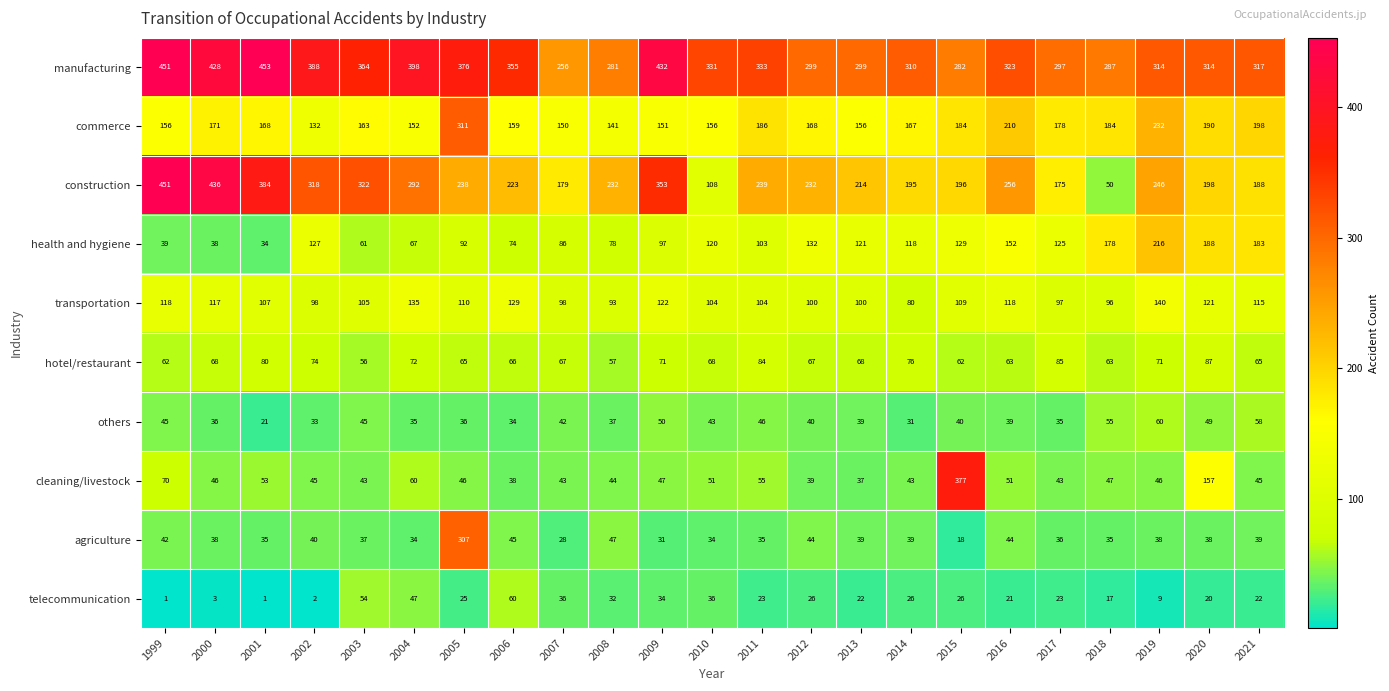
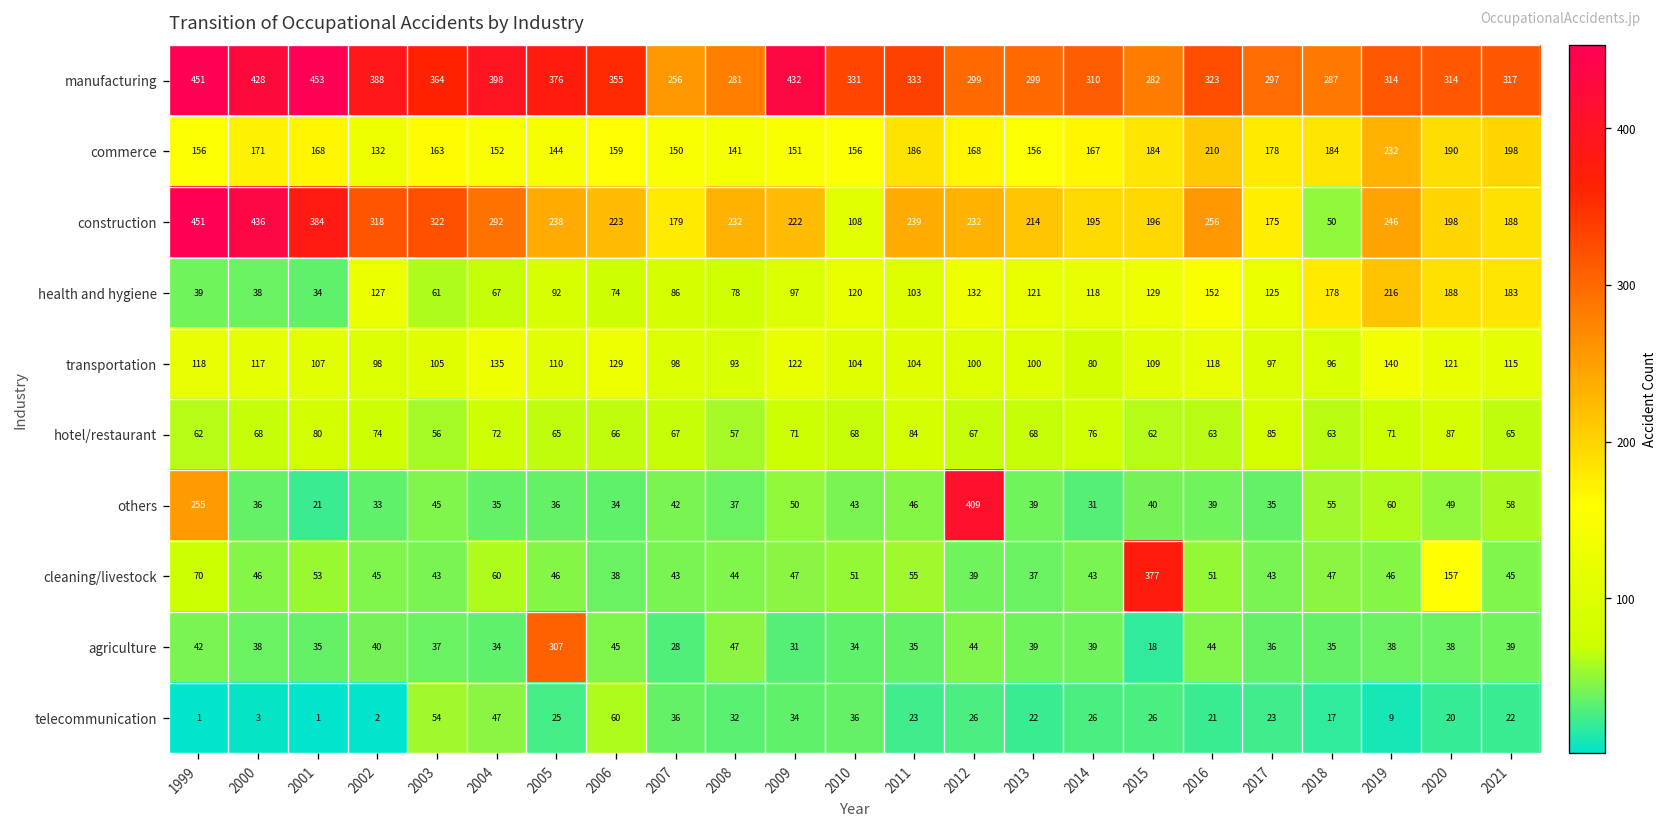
commerce, 2005: 311 -> 144
construction, 2009: 353 -> 222
others, 1999: 45 -> 255
others, 2012: 40 -> 409
